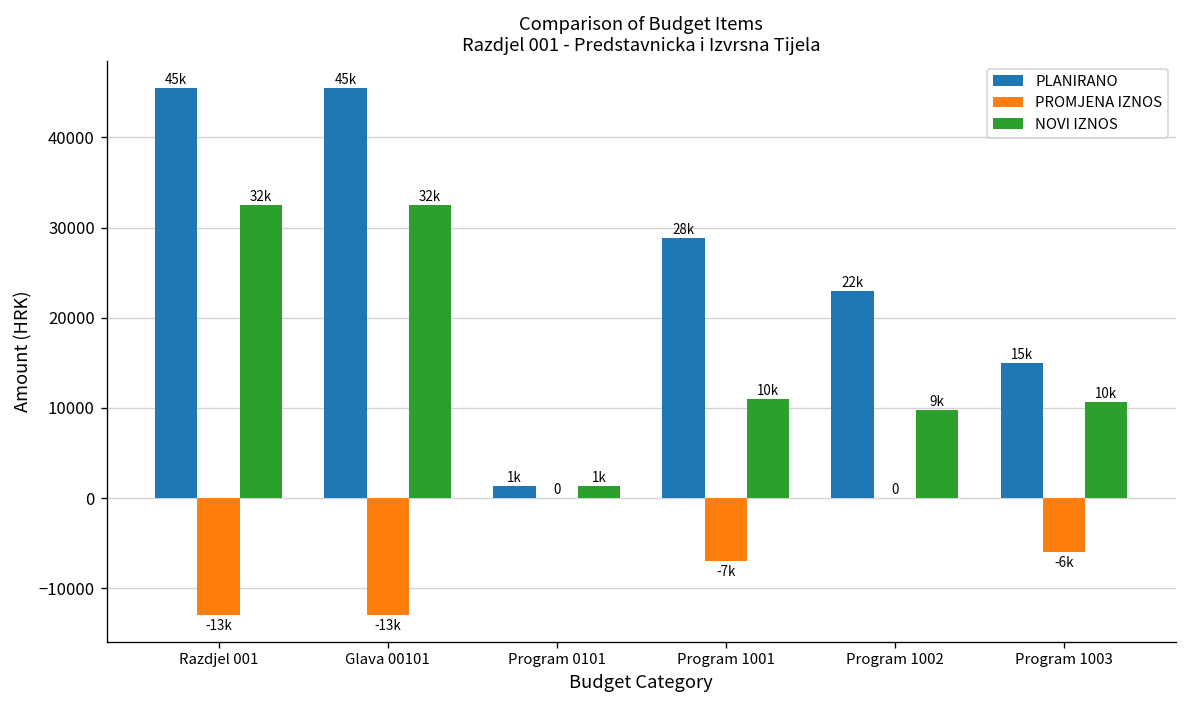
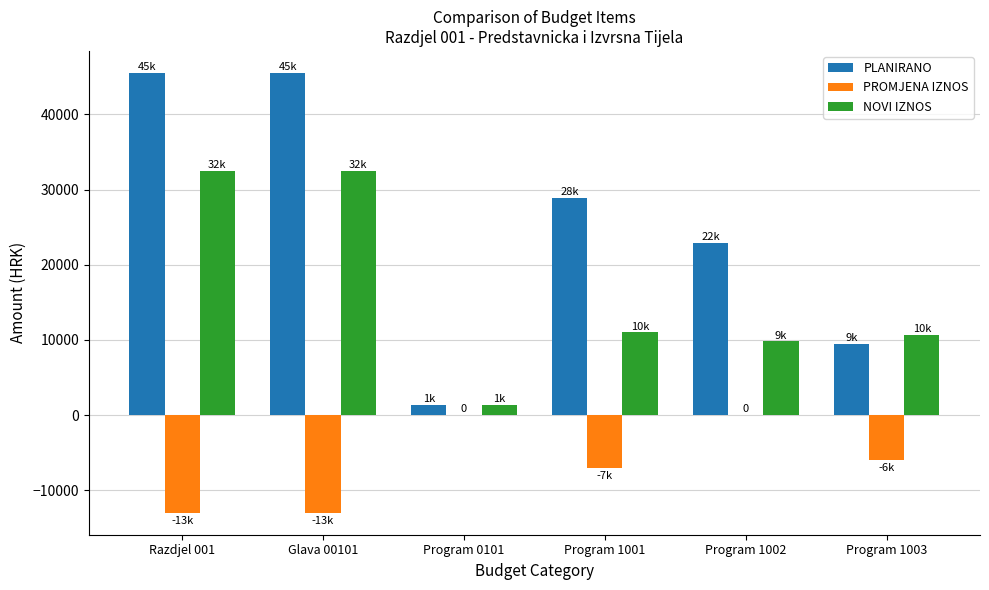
PLANIRANO, Program 1003: 15k -> 9k
